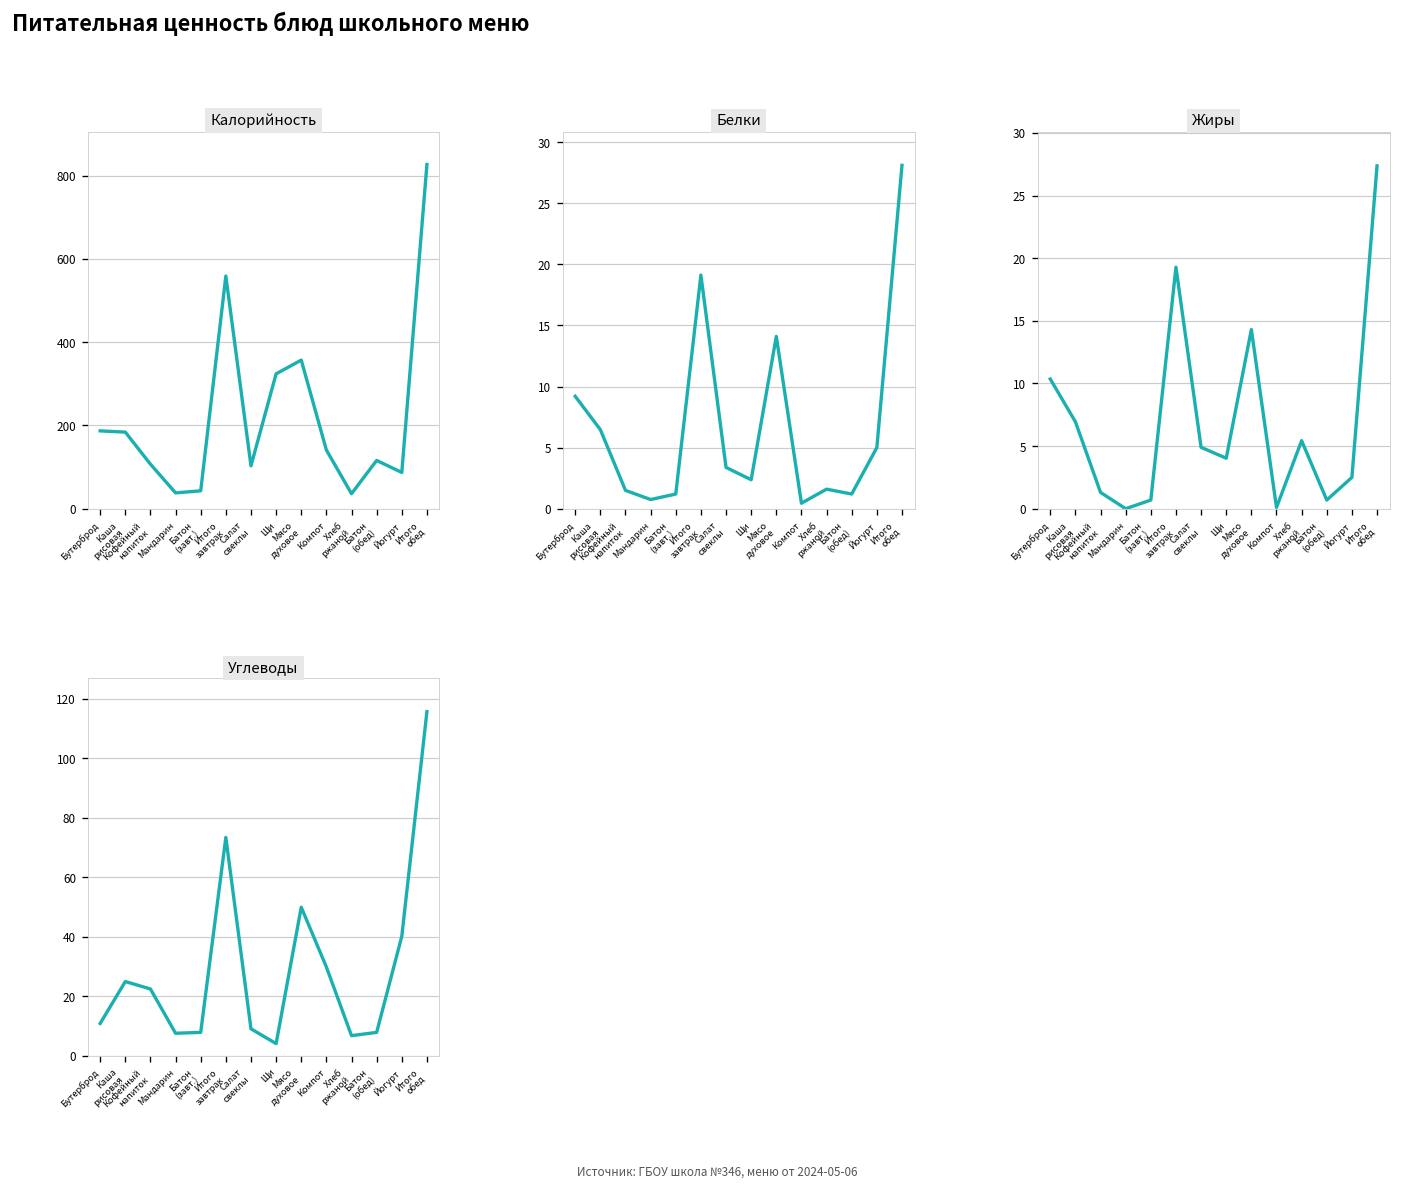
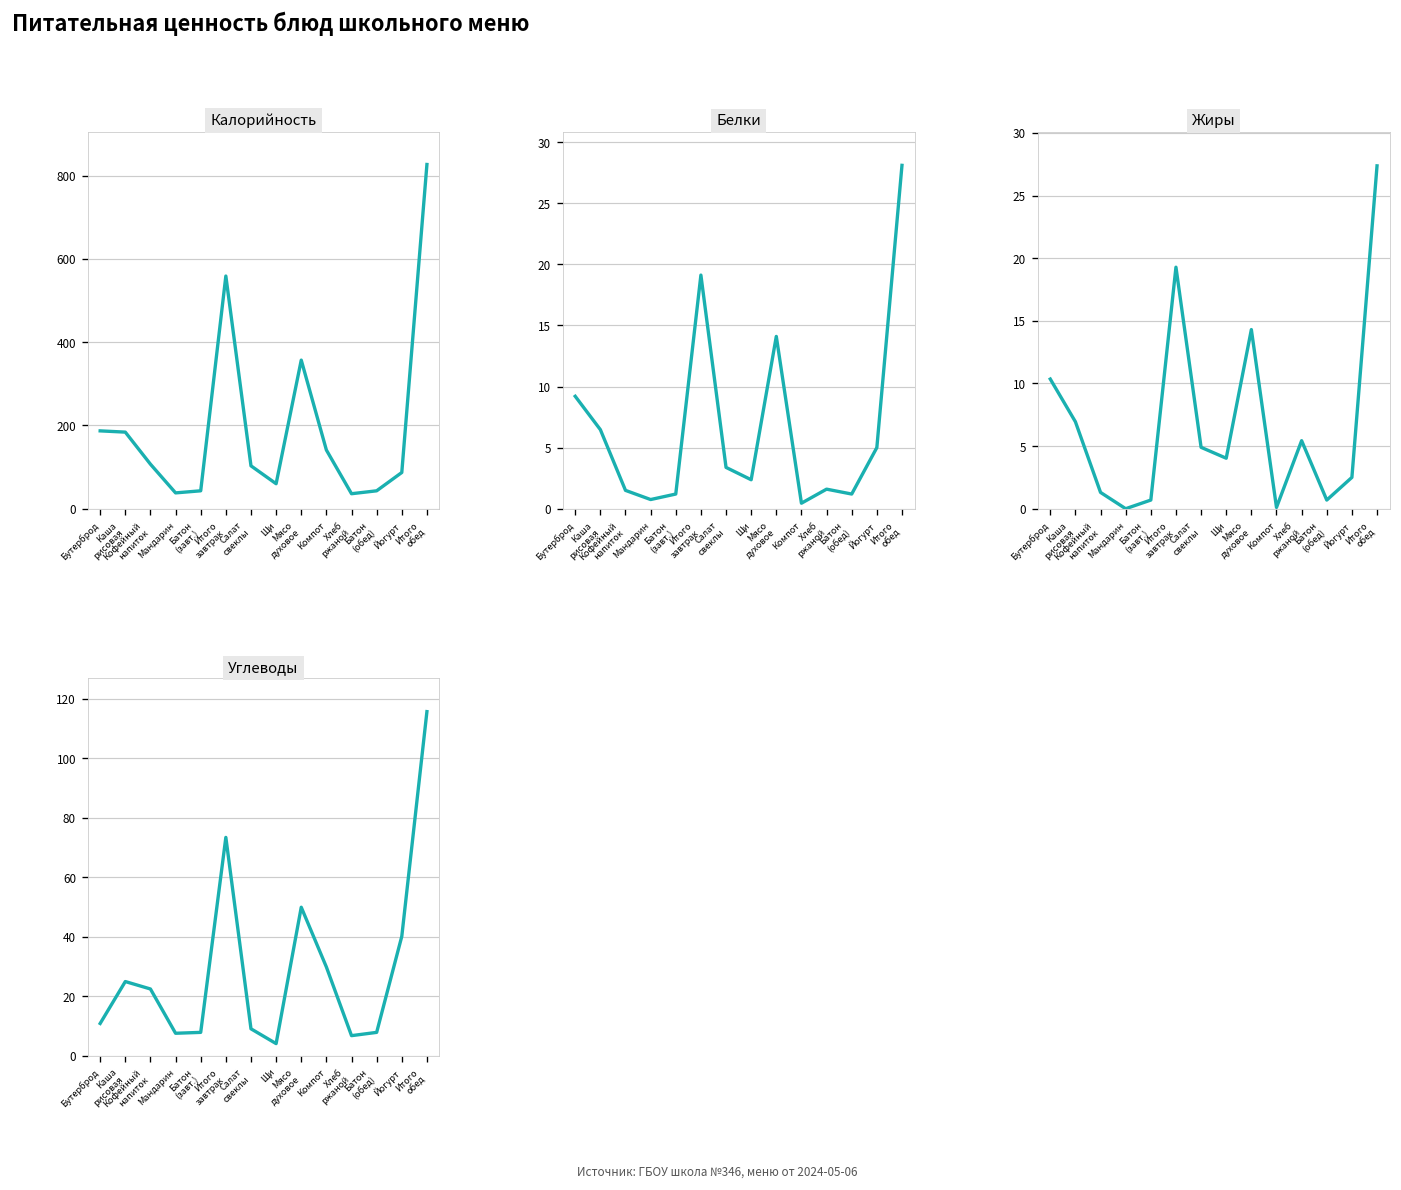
Калорийность, Щи: 320 -> 60
Калорийность, Батон (обед): 120 -> 40
